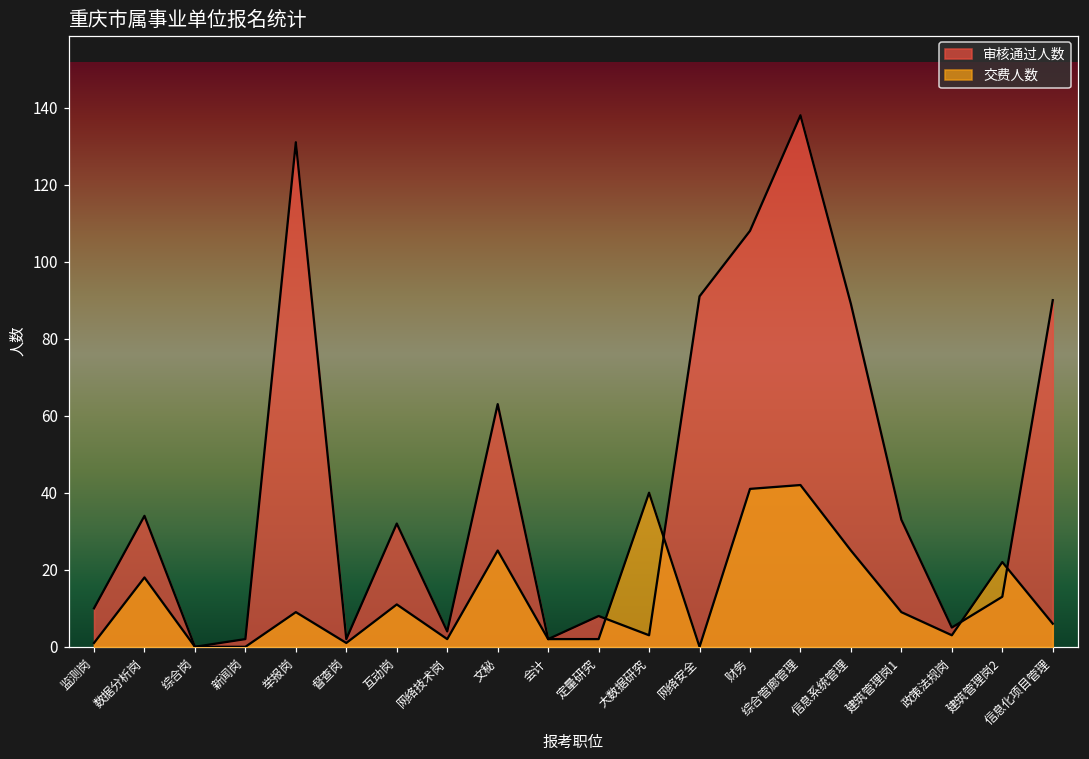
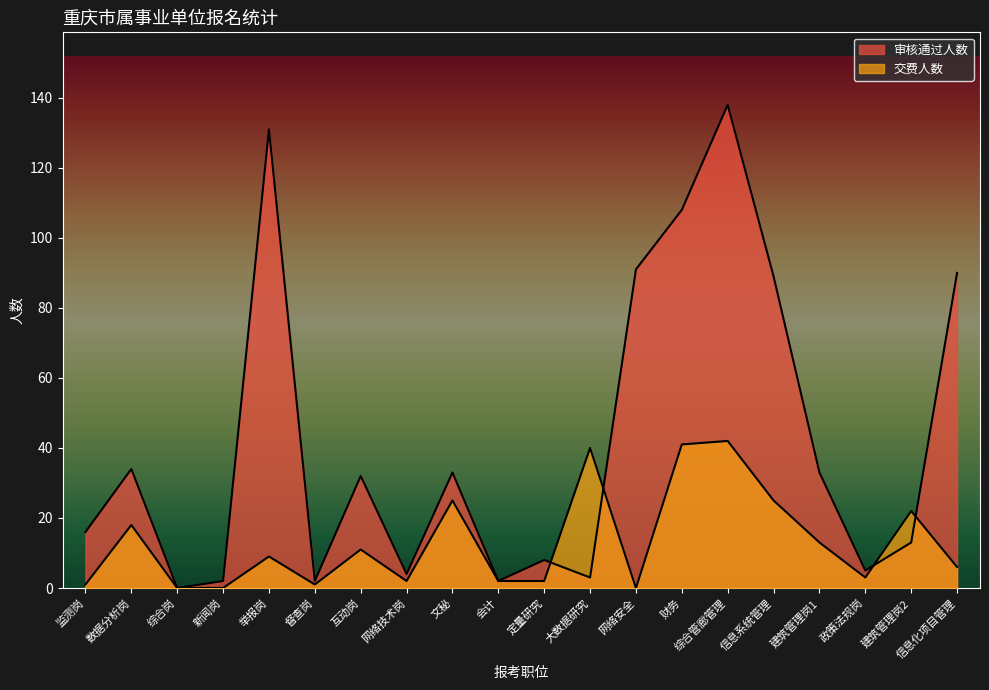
审核通过人数, 监测岗: 10 -> 16
审核通过人数, 文秘: 63 -> 33
交费人数, 建筑管理岗1: 9 -> 13
